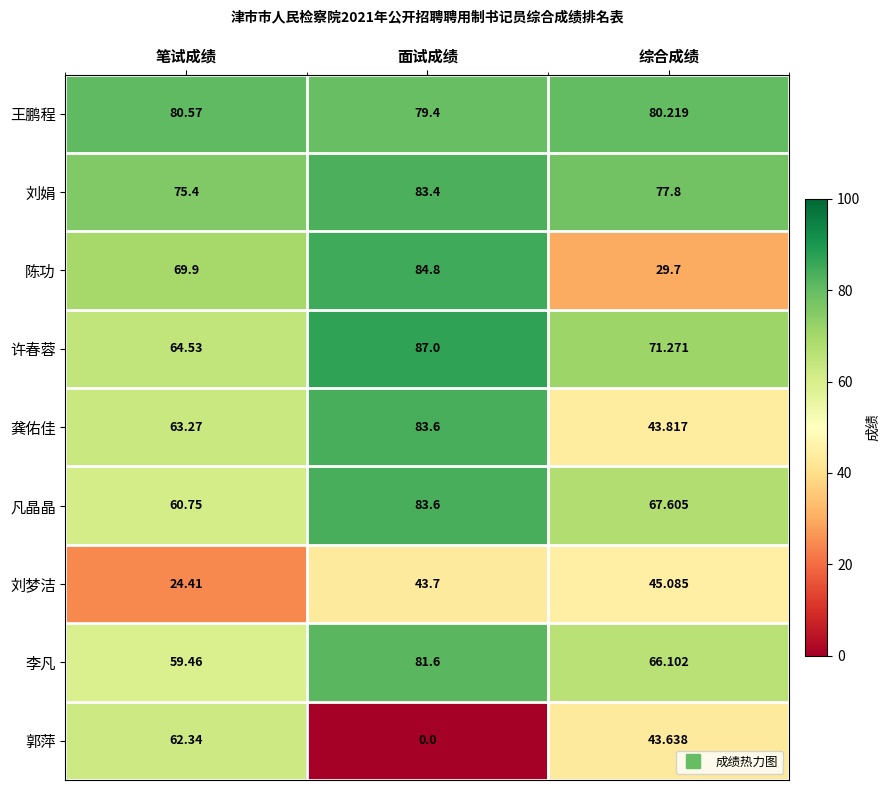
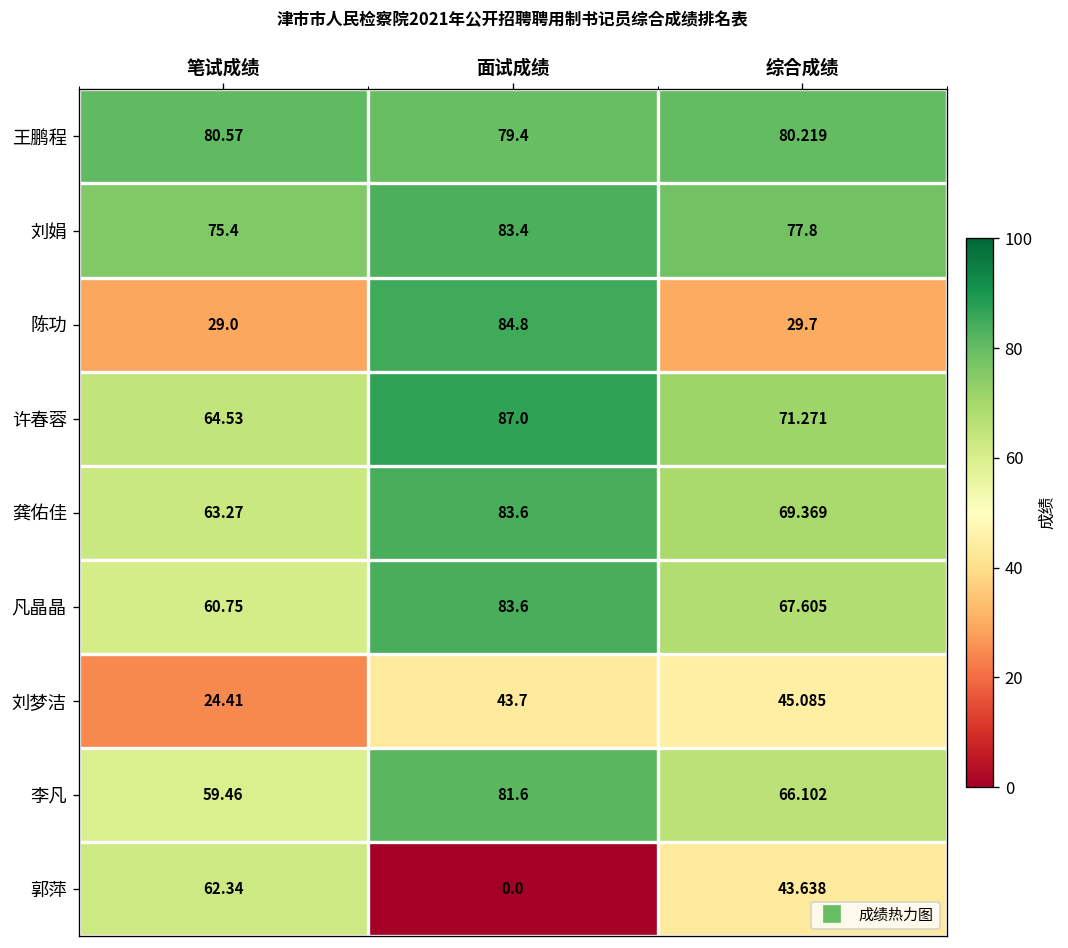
陈功, 笔试成绩: 69.9 -> 29.0
龚佑佳, 综合成绩: 43.817 -> 69.369
